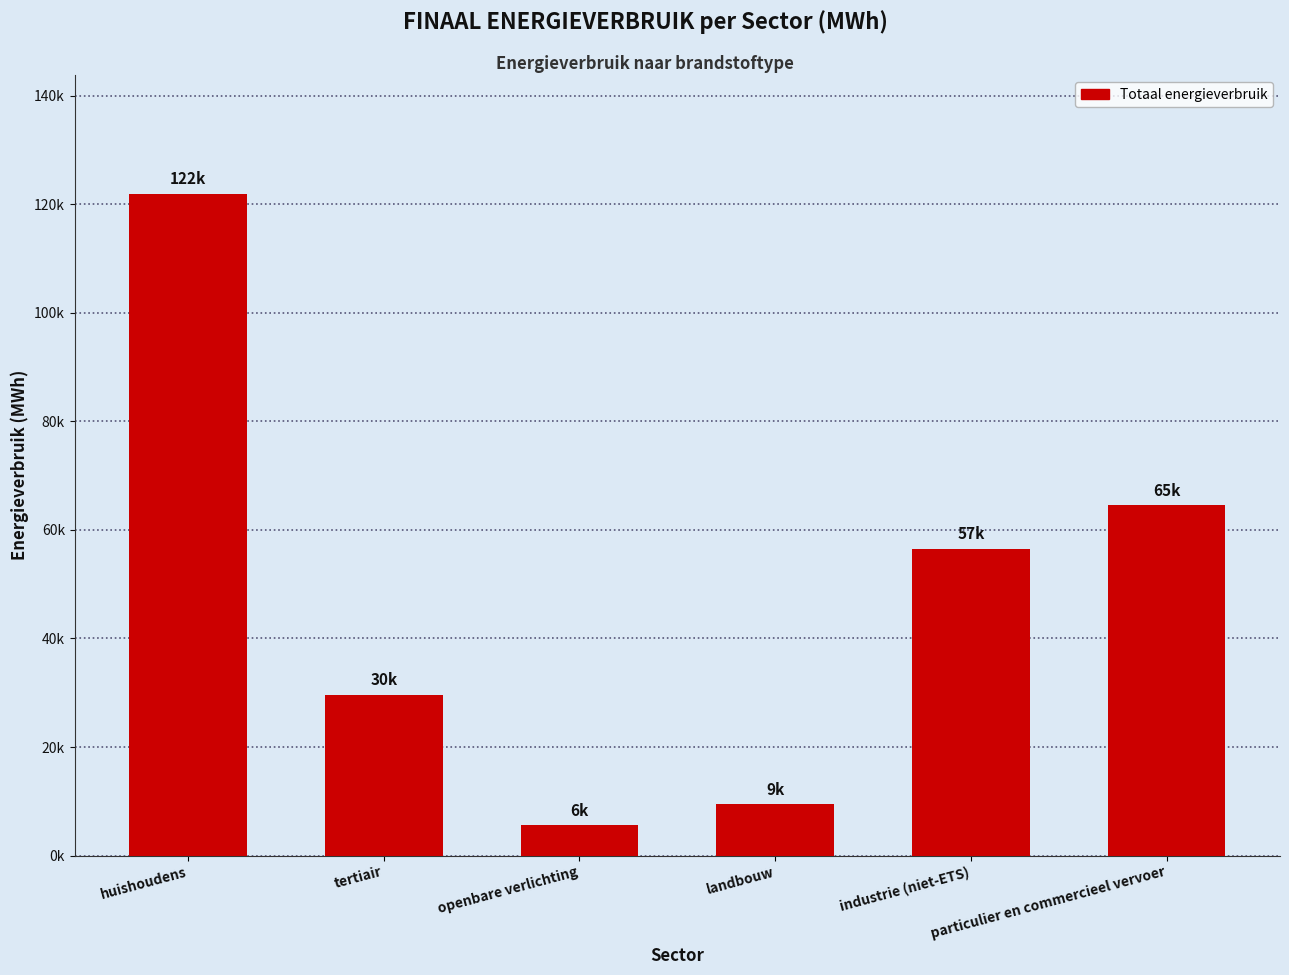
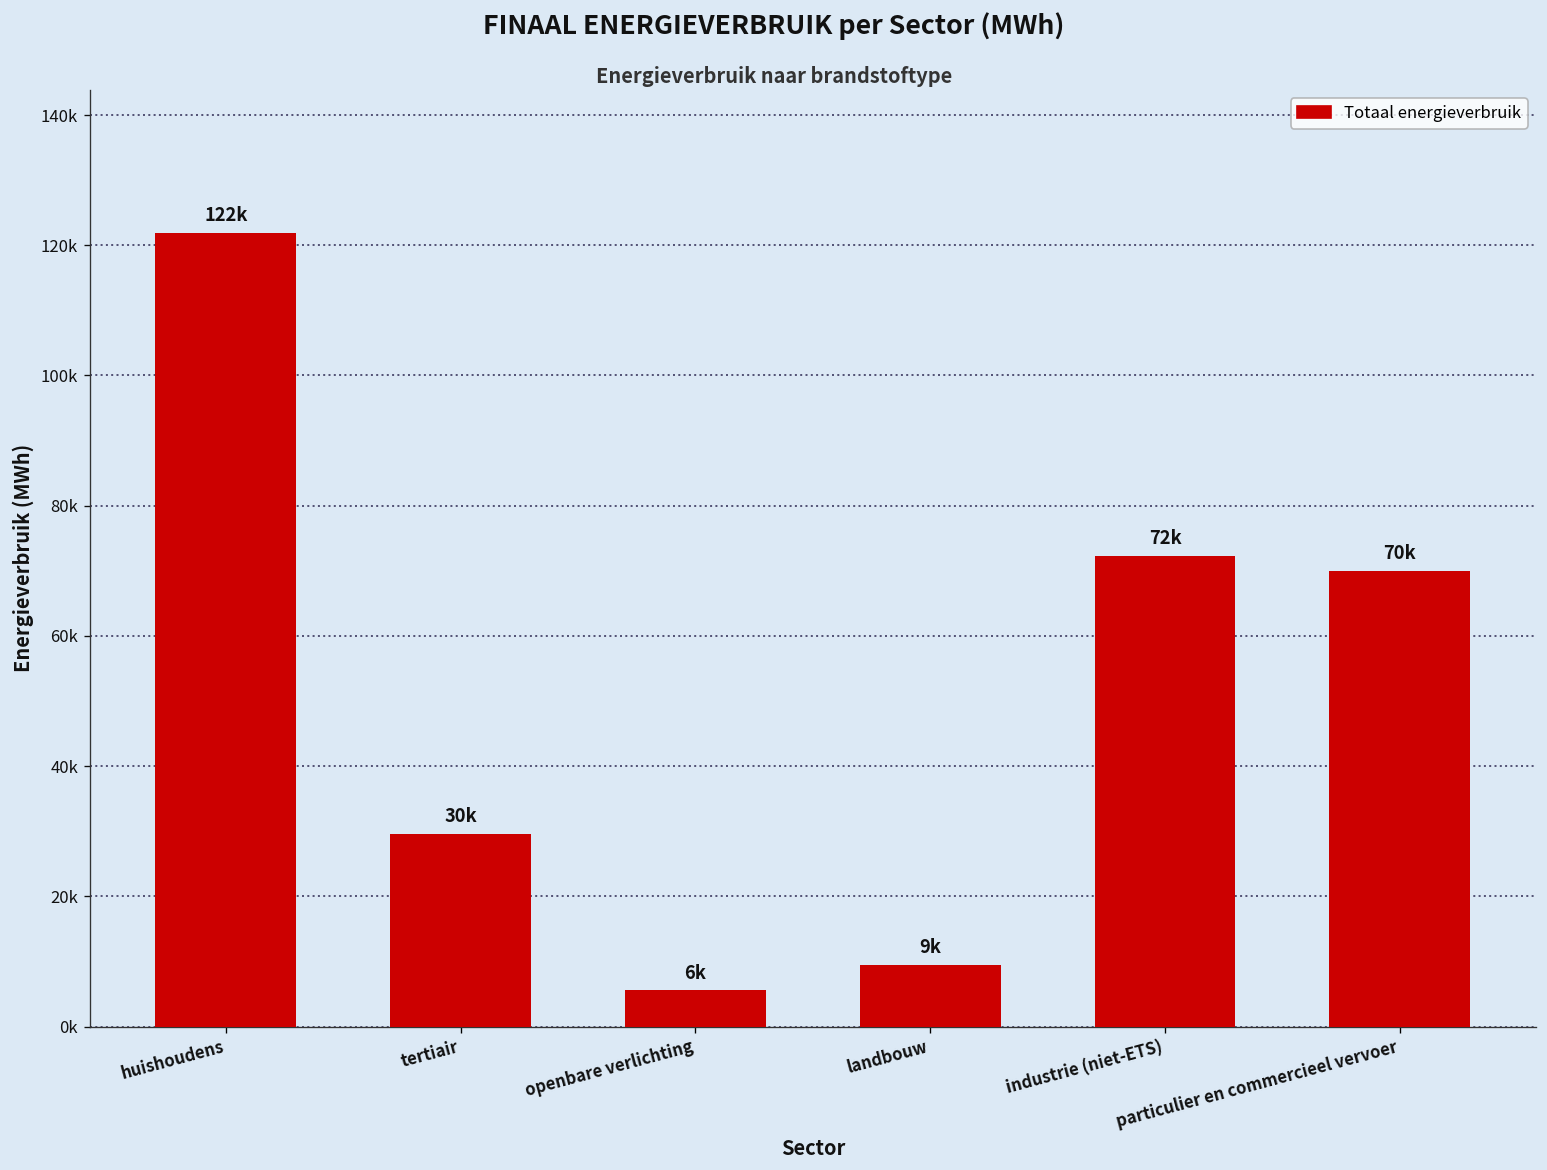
industrie (niet-ETS): 57k -> 72k
particulier en commercieel vervoer: 65k -> 70k
